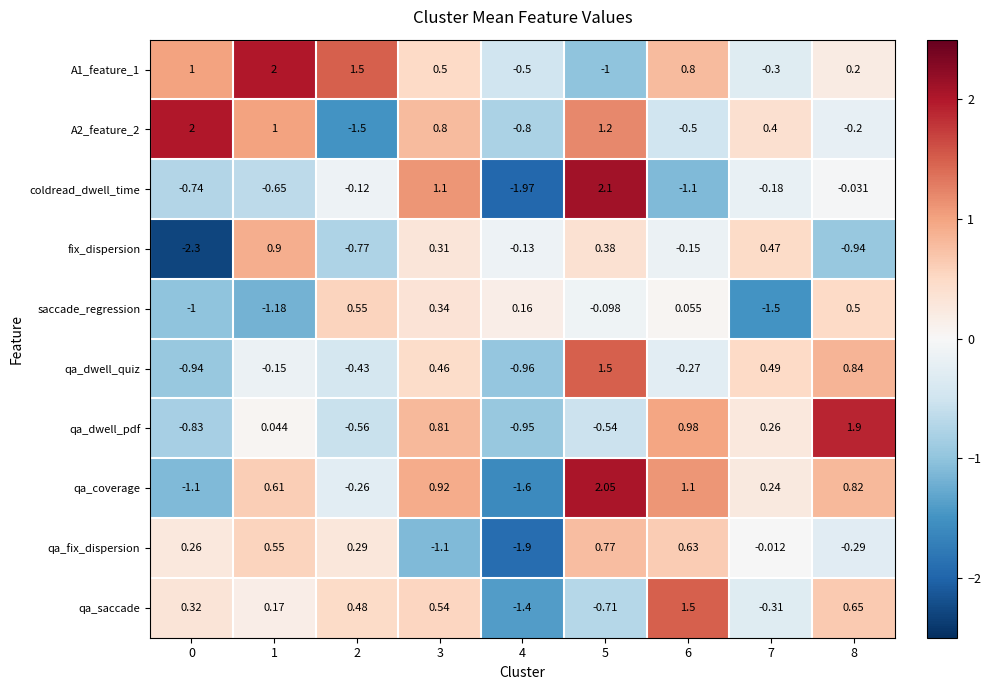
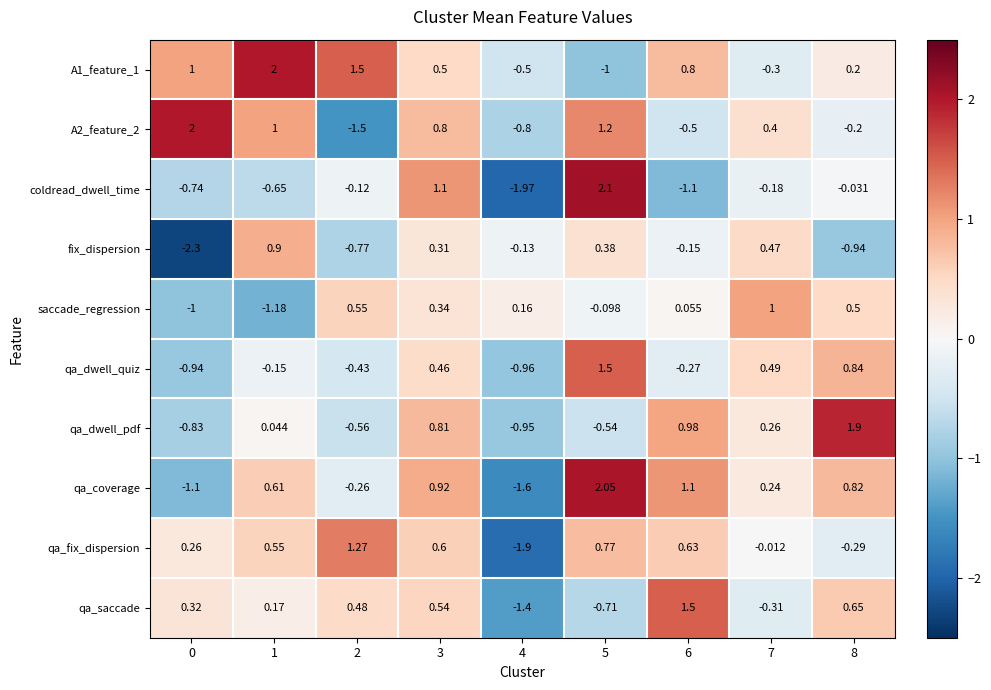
saccade_regression, 7: -1.5 -> 1
qa_fix_dispersion, 2: 0.29 -> 1.27
qa_fix_dispersion, 3: -1.1 -> 0.6
